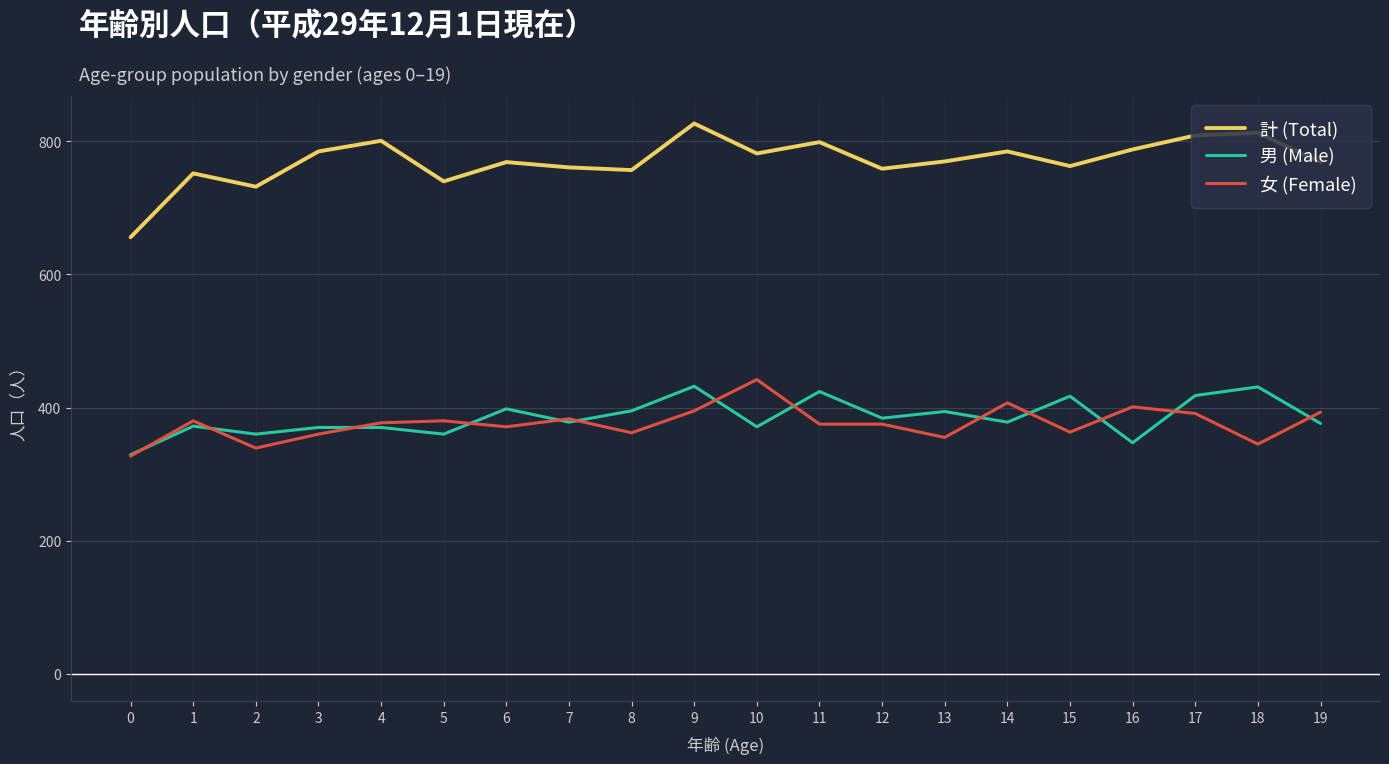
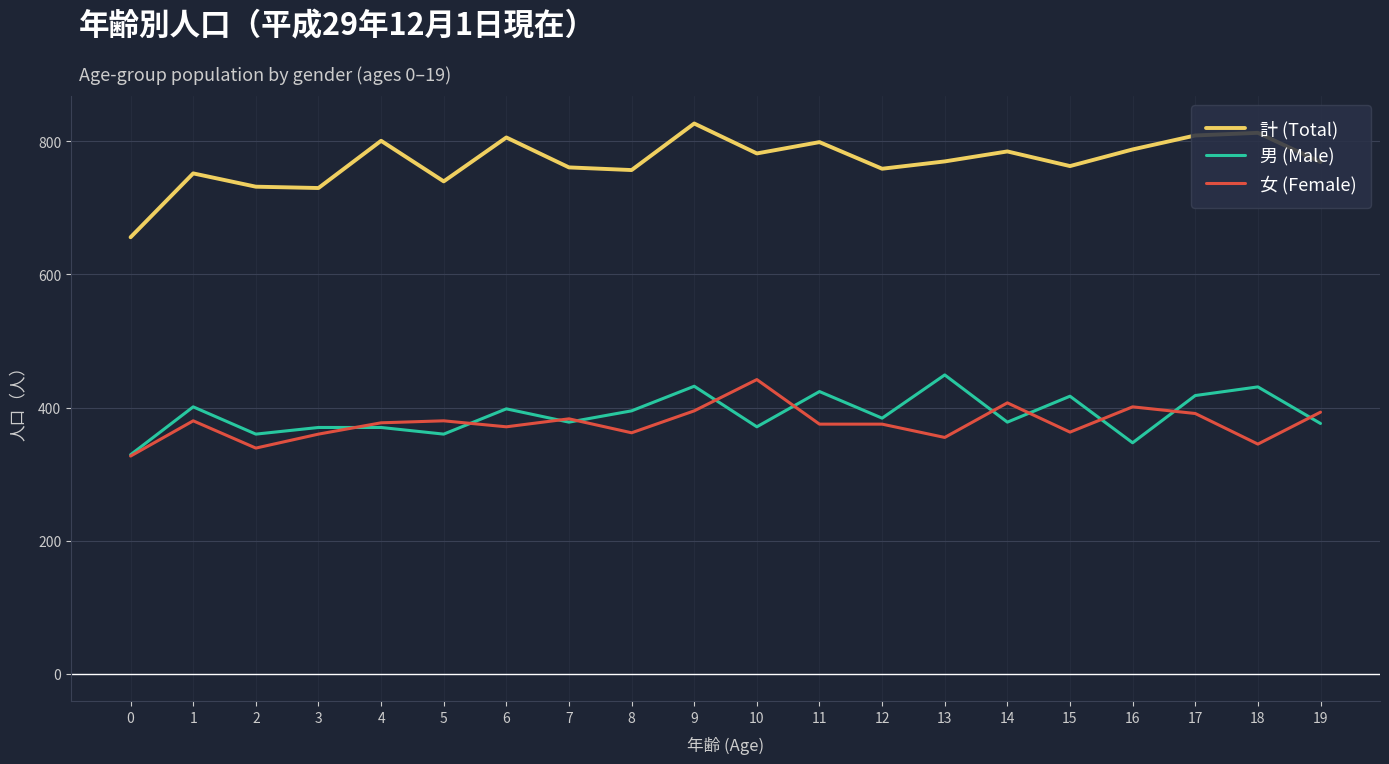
男 (Male), 1: 370 -> 400
計 (Total), 3: 790 -> 730
計 (Total), 6: 770 -> 810
男 (Male), 13: 390 -> 450
